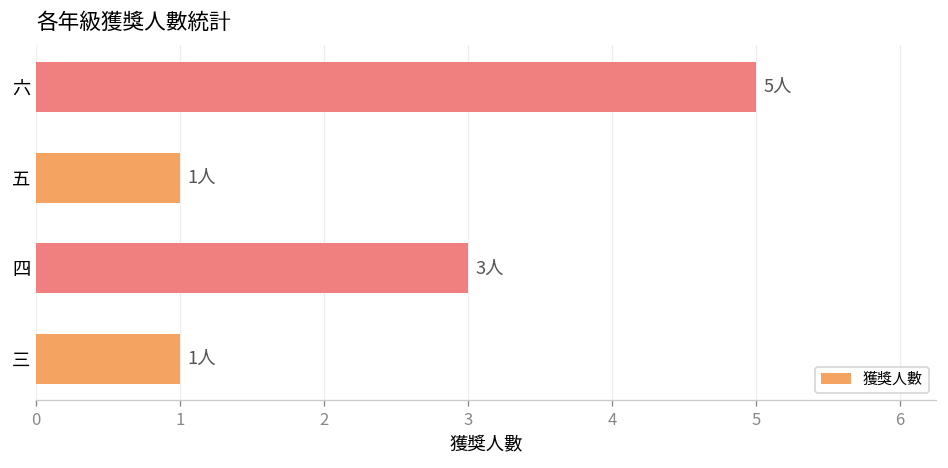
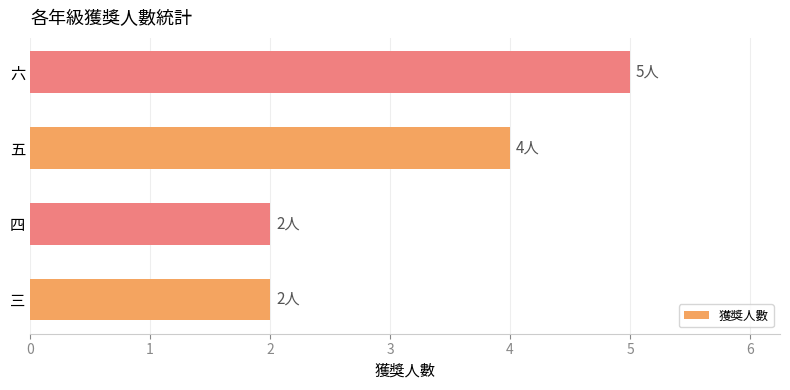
五: 1人 -> 4人
四: 3人 -> 2人
三: 1人 -> 2人
